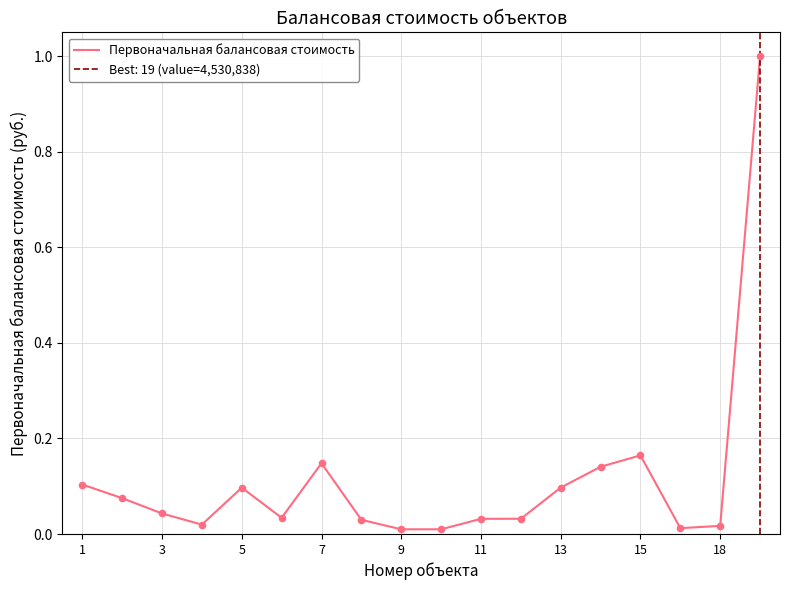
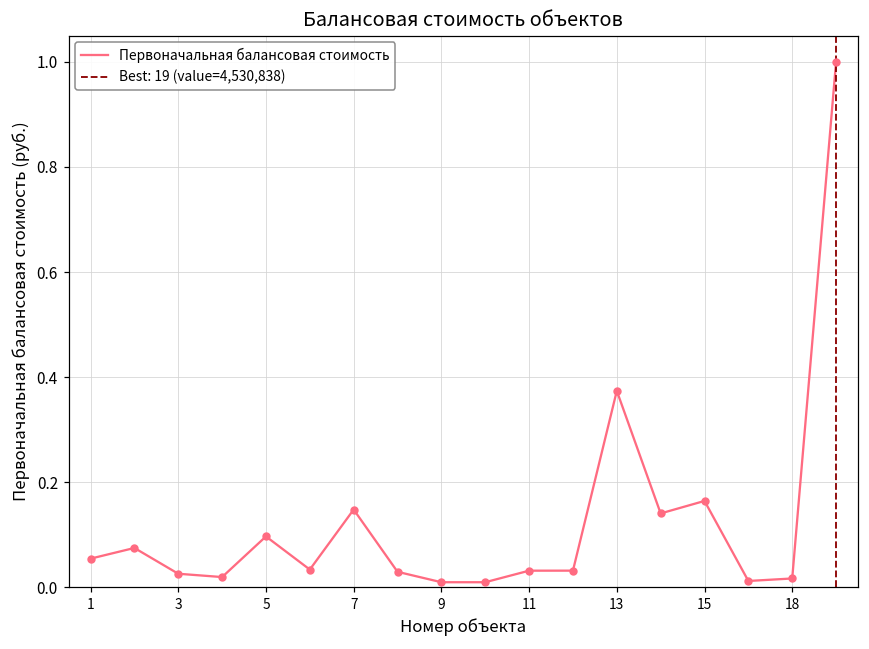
1: 0.10 -> 0.05
3: 0.04 -> 0.03
13: 0.10 -> 0.37
